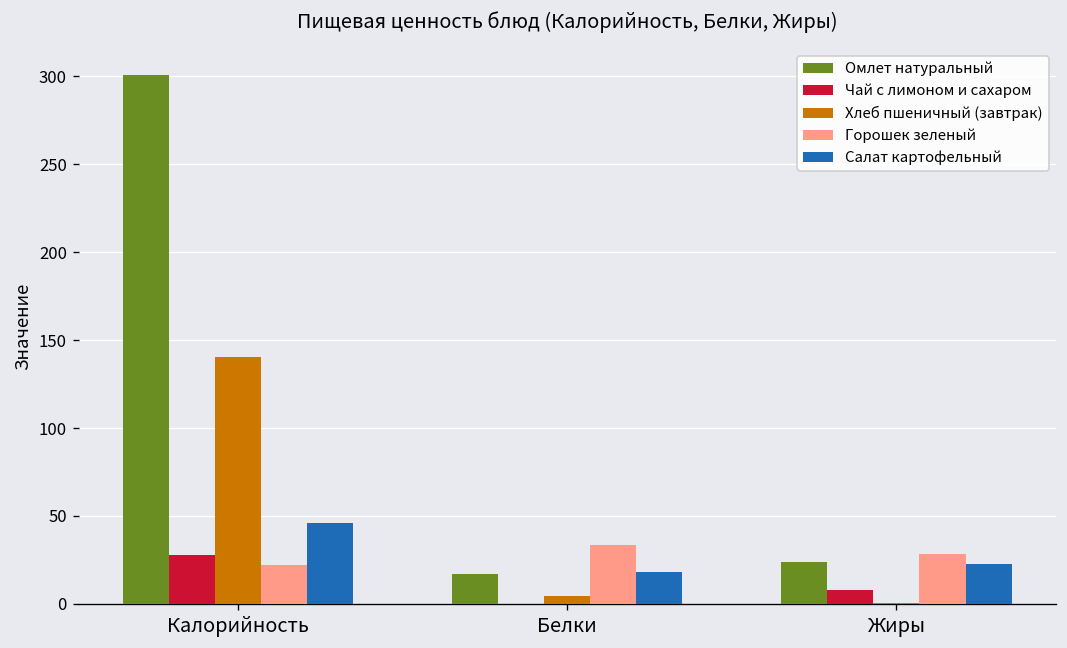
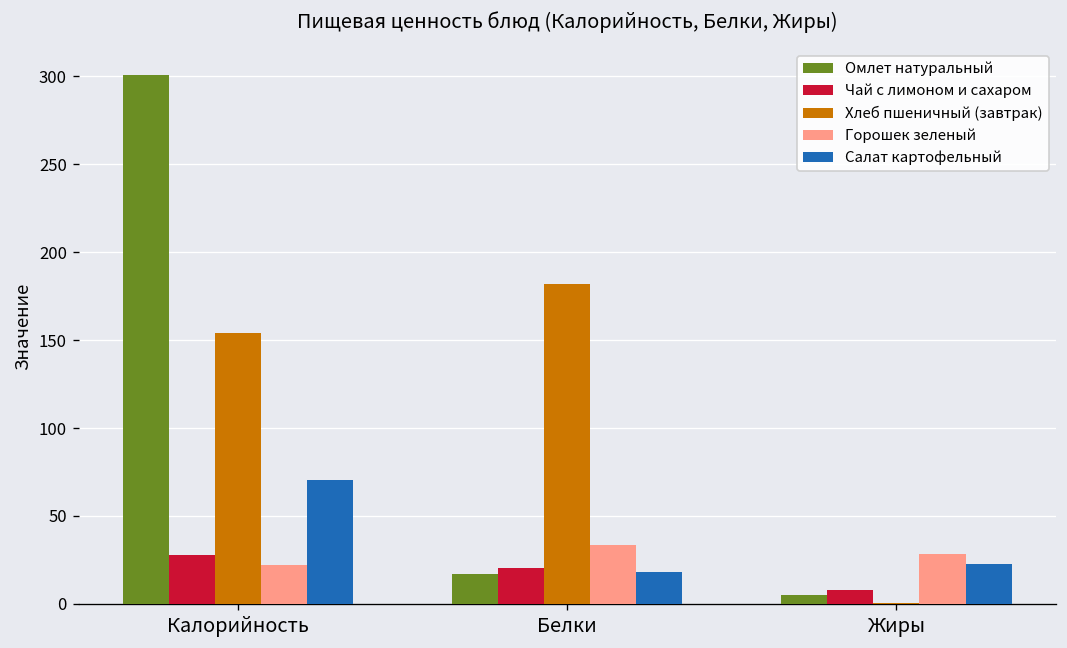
Хлеб пшеничный (завтрак), Калорийность: 141 -> 154
Салат картофельный, Калорийность: 46 -> 70
Чай с лимоном и сахаром, Белки: 0 -> 20
Хлеб пшеничный (завтрак), Белки: 5 -> 182
Омлет натуральный, Жиры: 24 -> 5
